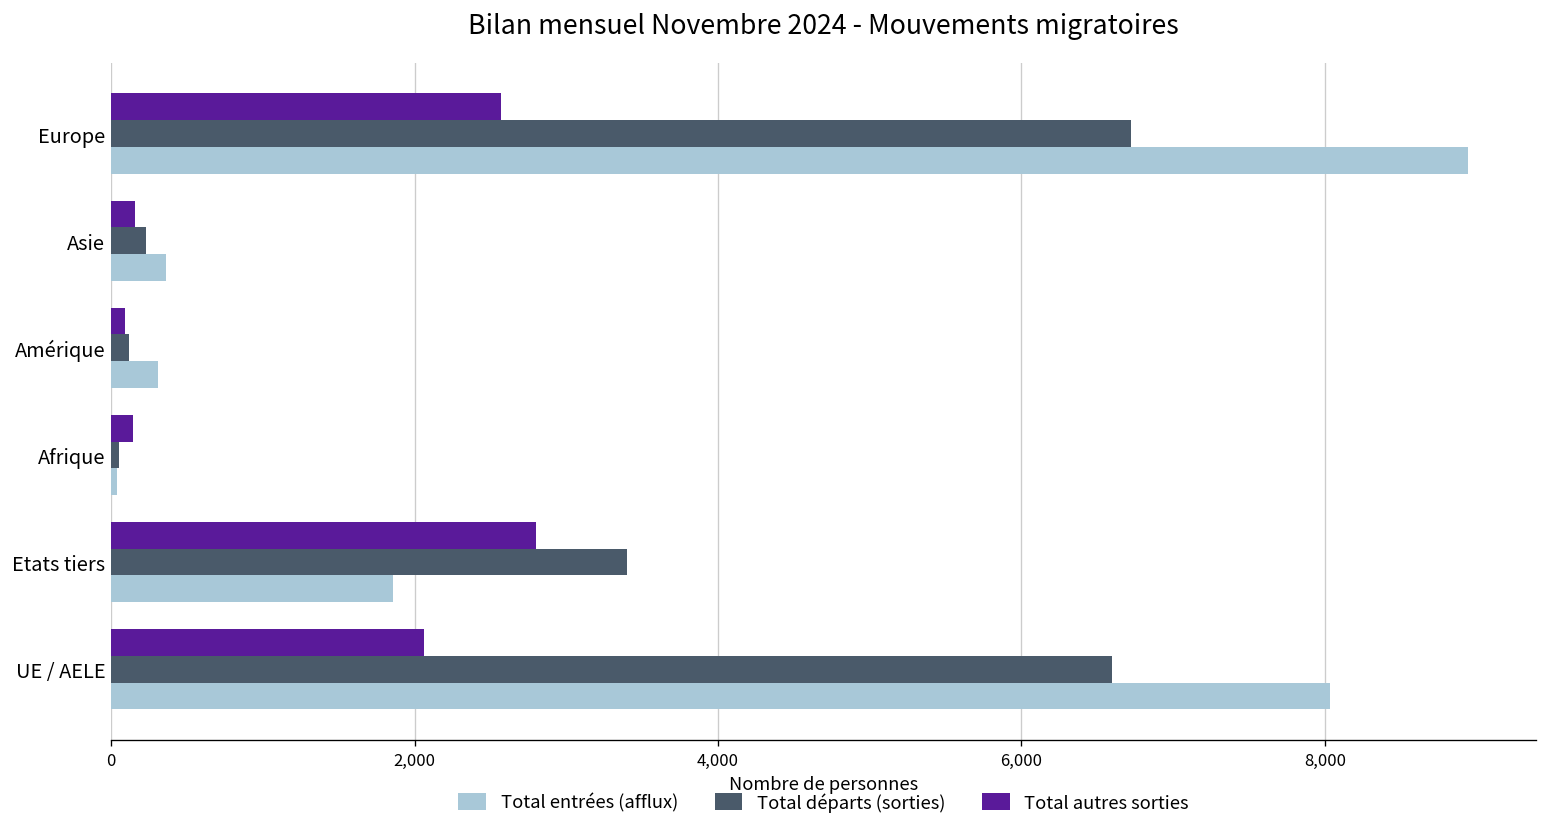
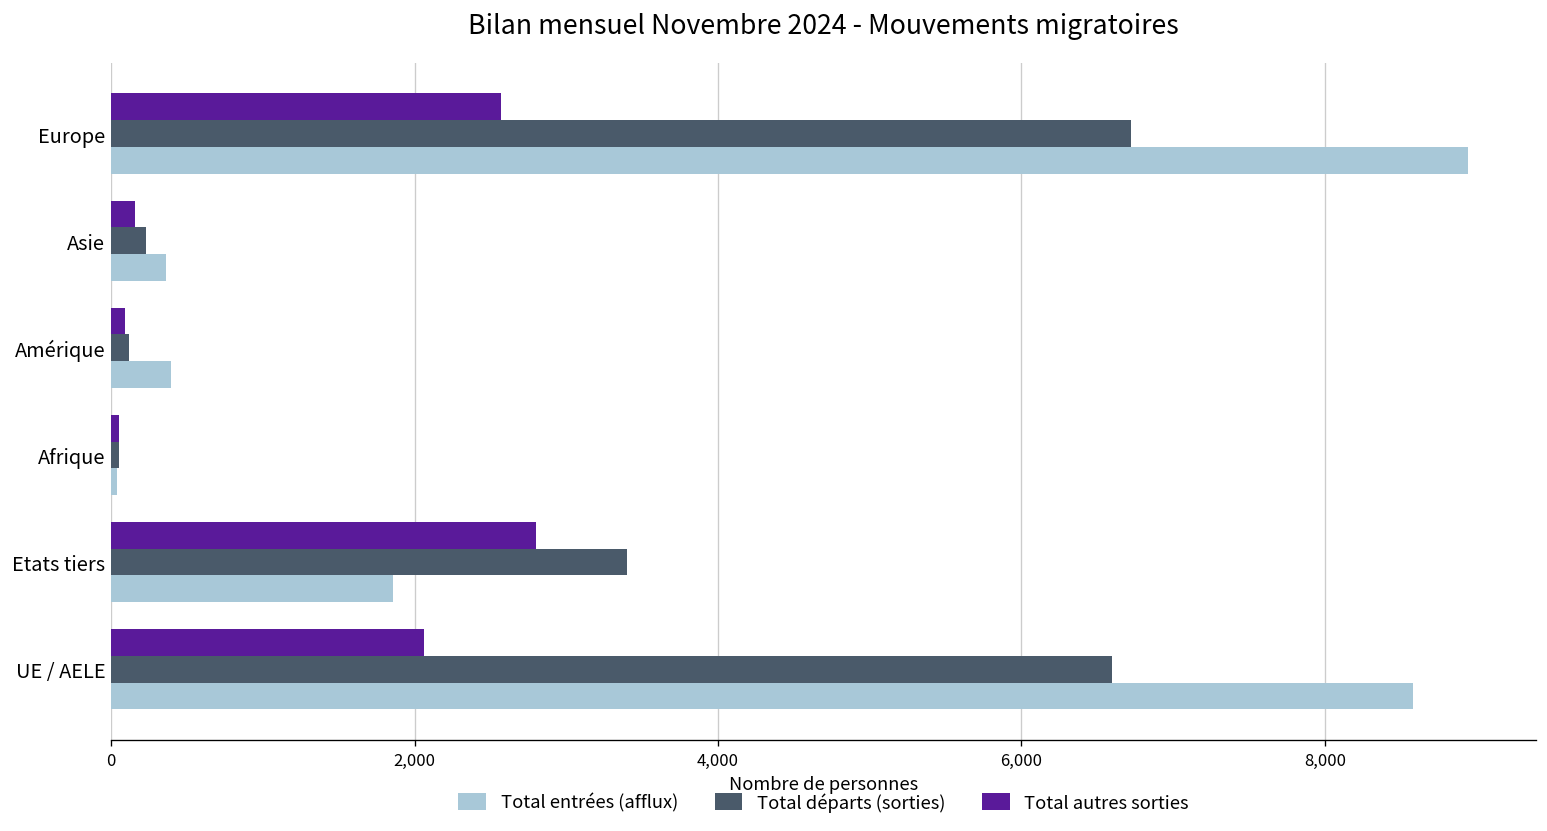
Total entrées (afflux), Amérique: 310 -> 390
Total autres sorties, Afrique: 140 -> 50
Total entrées (afflux), UE / AELE: 8,030 -> 8,580
